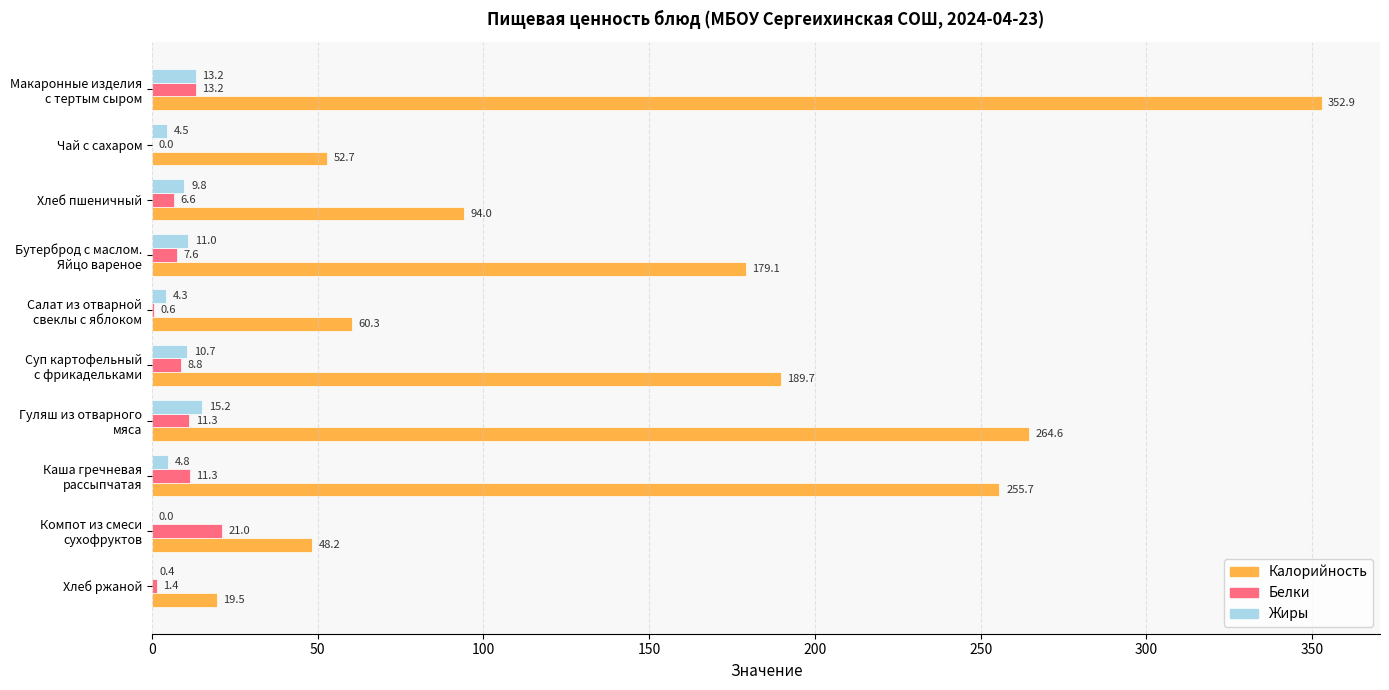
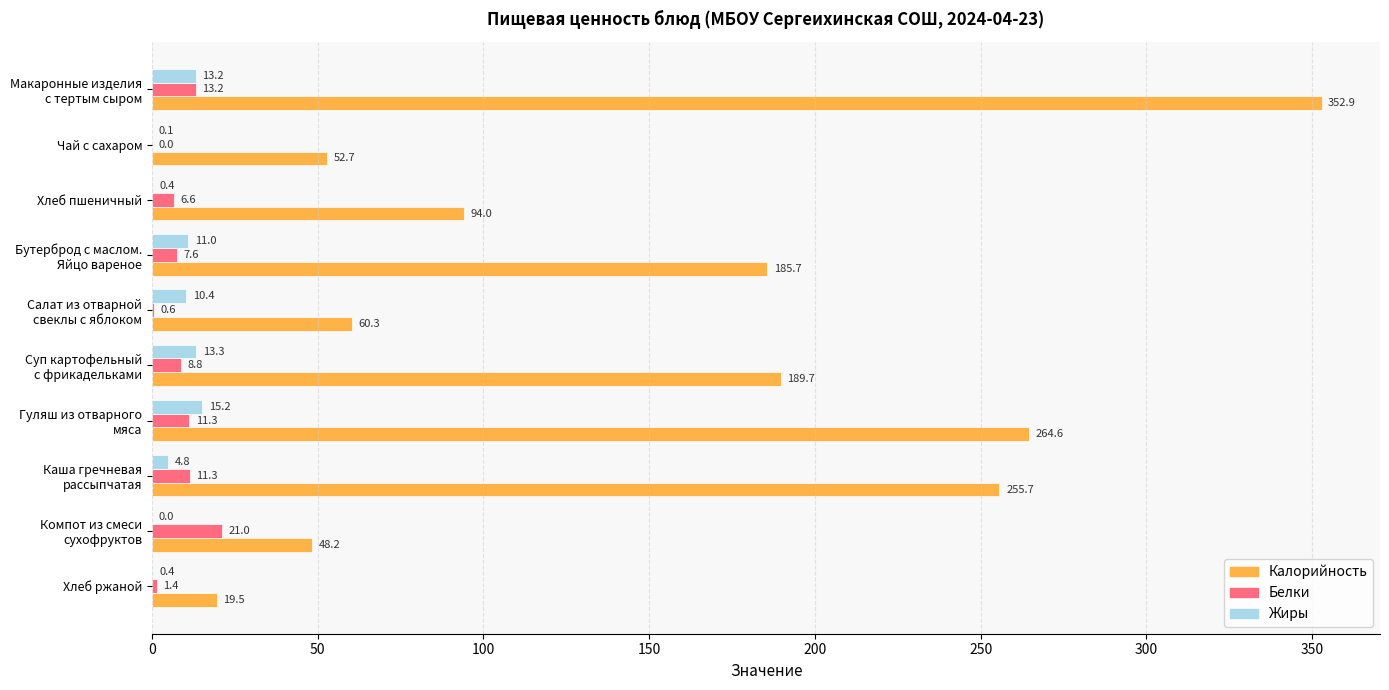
Жиры, Чай с сахаром: 4.5 -> 0.1
Жиры, Хлеб пшеничный: 9.8 -> 0.4
Калорийность, Бутерброд с маслом. Яйцо вареное: 179.1 -> 185.7
Жиры, Салат из отварной свеклы с яблоком: 4.3 -> 10.4
Жиры, Суп картофельный с фрикадельками: 10.7 -> 13.3
